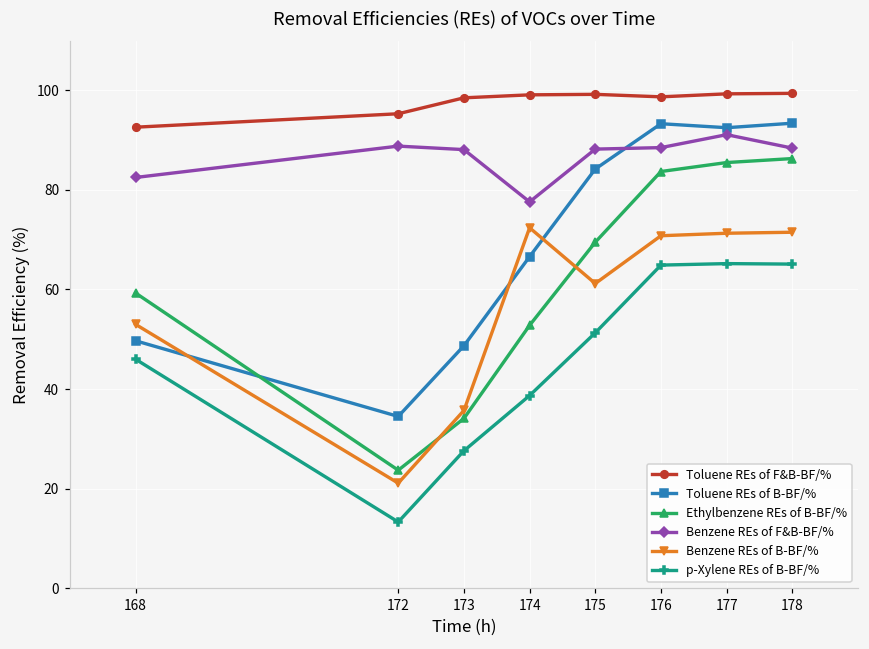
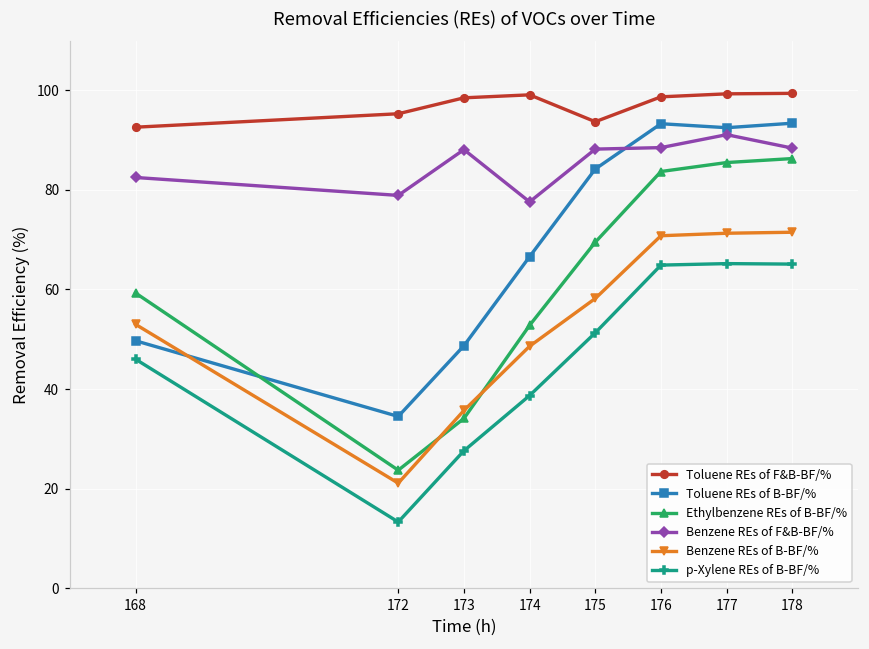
Benzene REs of F&B-BF/%, 172: 89 -> 79
Benzene REs of B-BF/%, 174: 72 -> 49
Toluene REs of F&B-BF/%, 175: 99 -> 94
Benzene REs of B-BF/%, 175: 61 -> 58
